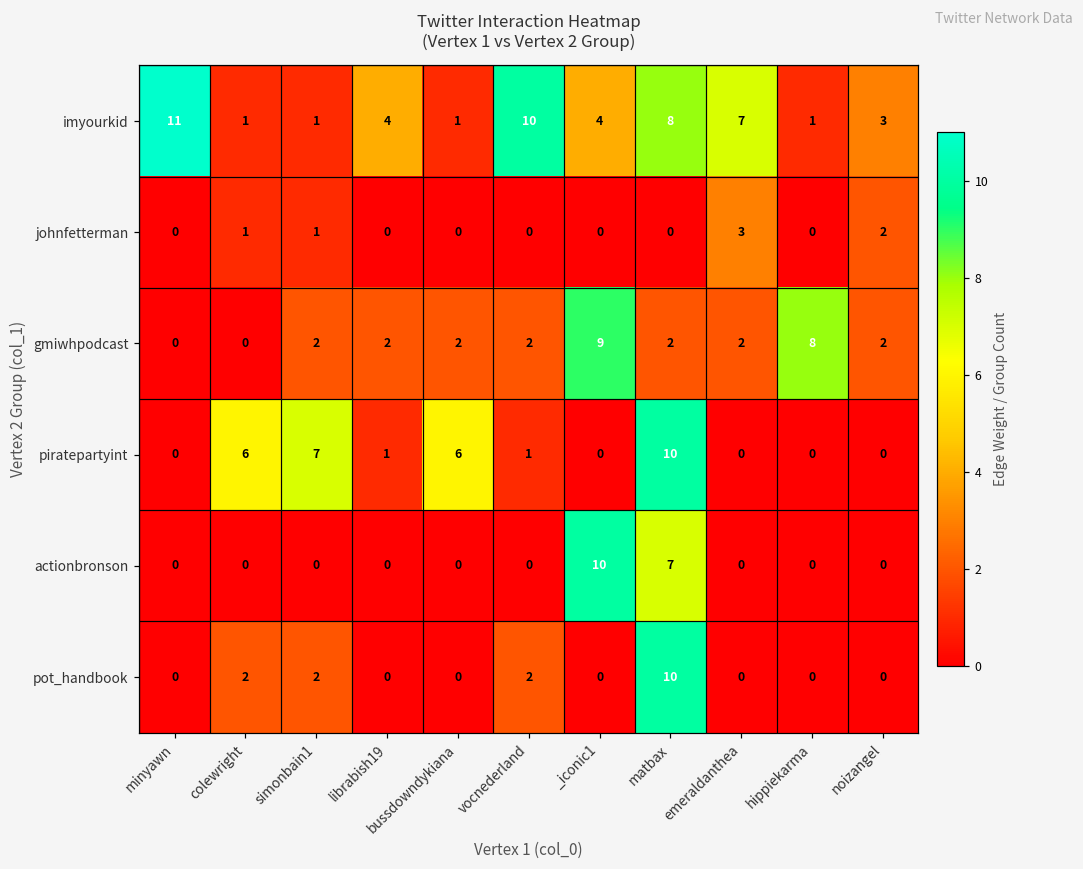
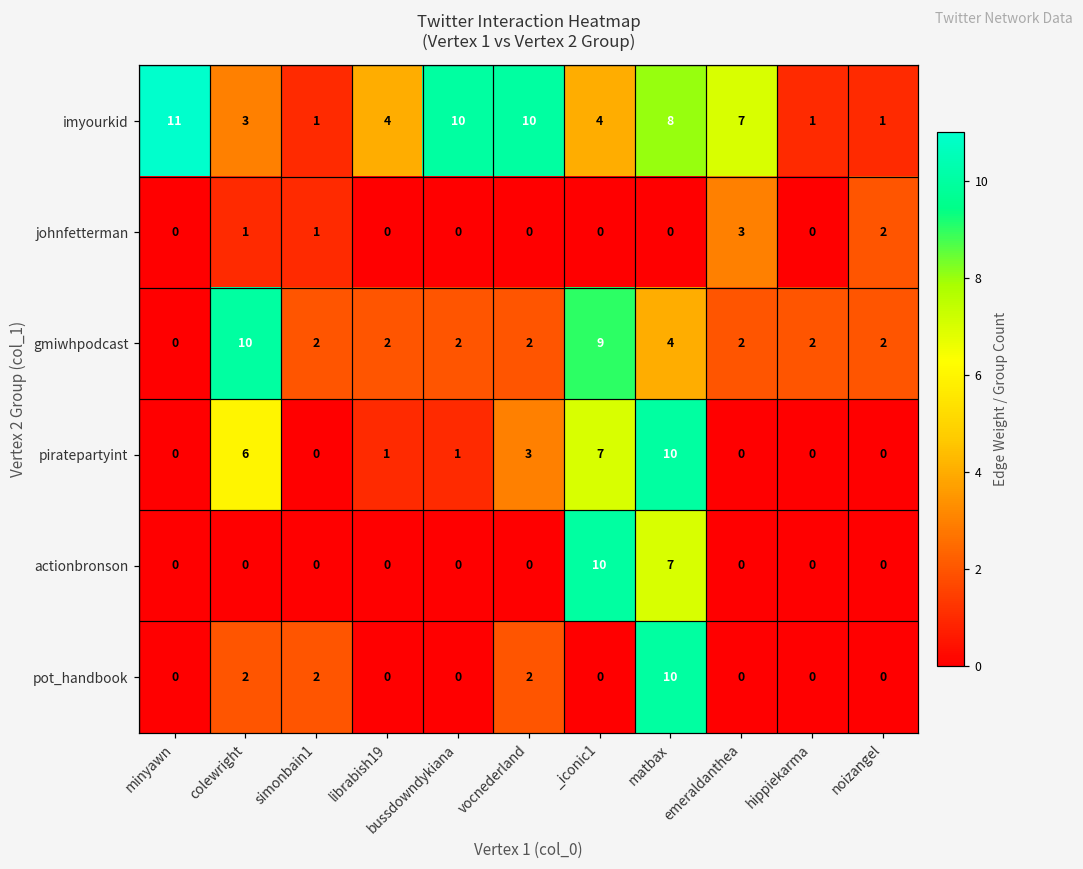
imyourkid, colewright: 1 -> 3
imyourkid, bussdowndykiana: 1 -> 10
imyourkid, noizangel: 3 -> 1
gmiwhpodcast, colewright: 0 -> 10
gmiwhpodcast, matbax: 2 -> 4
gmiwhpodcast, hippiekarma: 8 -> 2
piratepartyint, simonbain1: 7 -> 0
piratepartyint, bussdowndykiana: 6 -> 1
piratepartyint, vocnederland: 1 -> 3
piratepartyint, _iconic1: 0 -> 7
